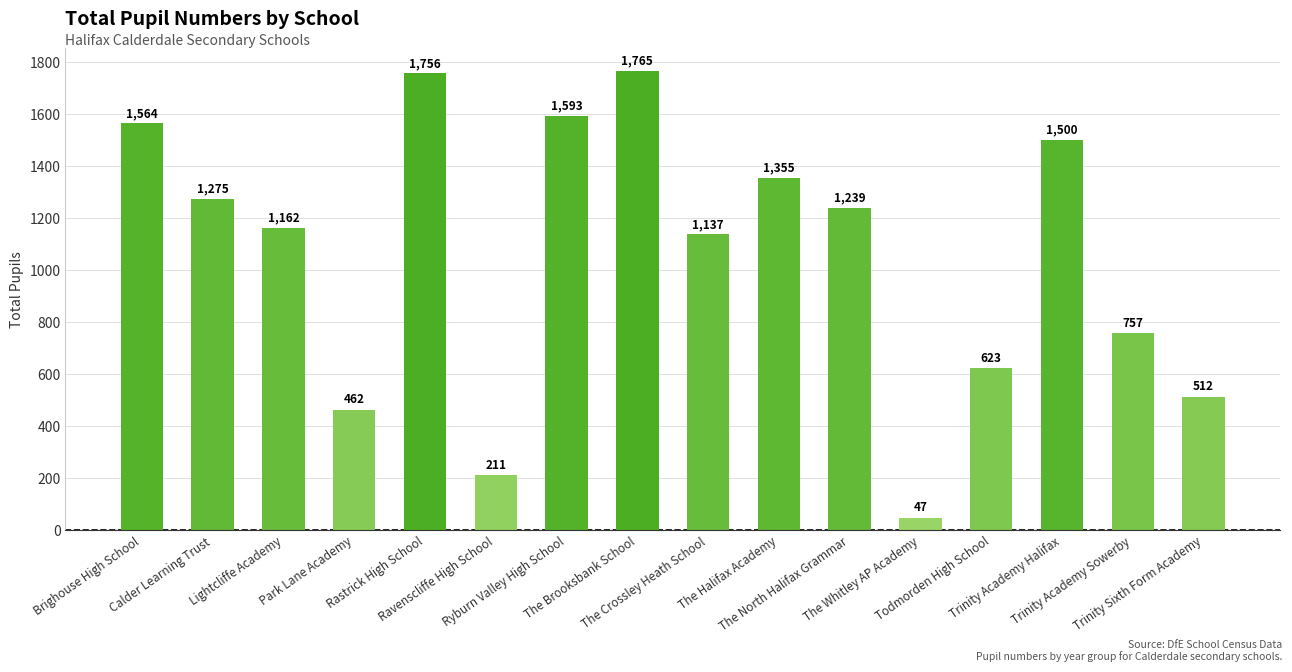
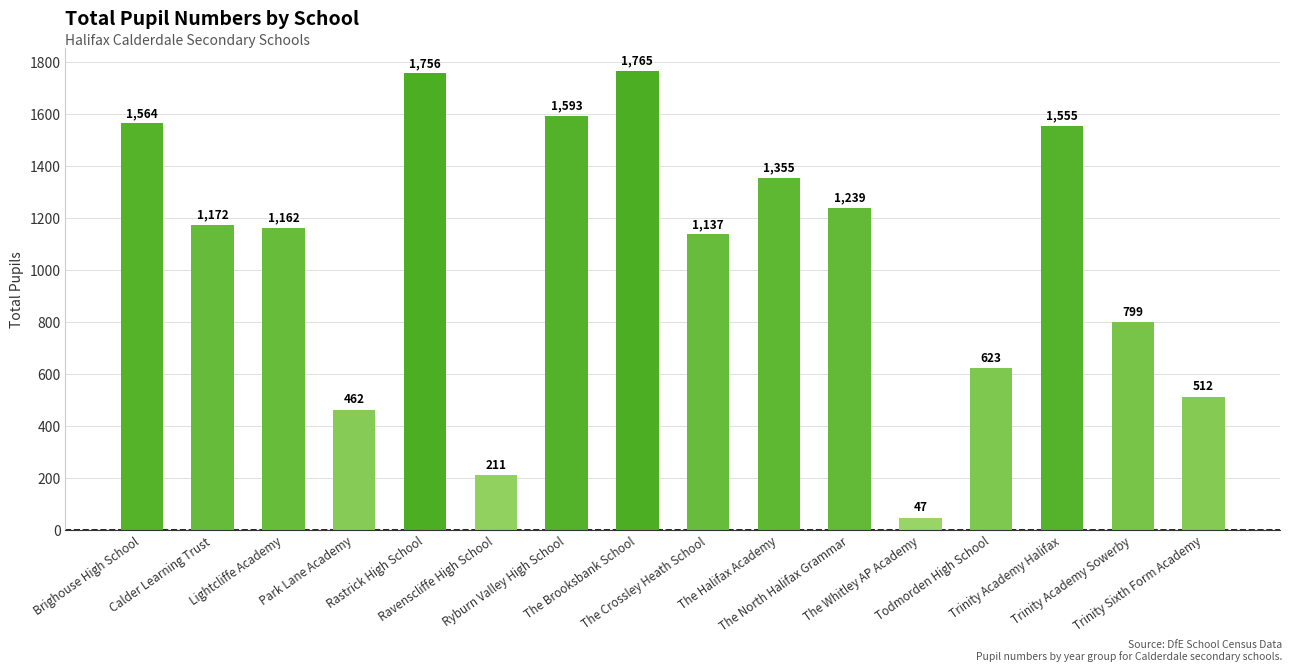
Calder Learning Trust: 1,275 -> 1,172
Trinity Academy Halifax: 1,500 -> 1,555
Trinity Academy Sowerby: 757 -> 799
